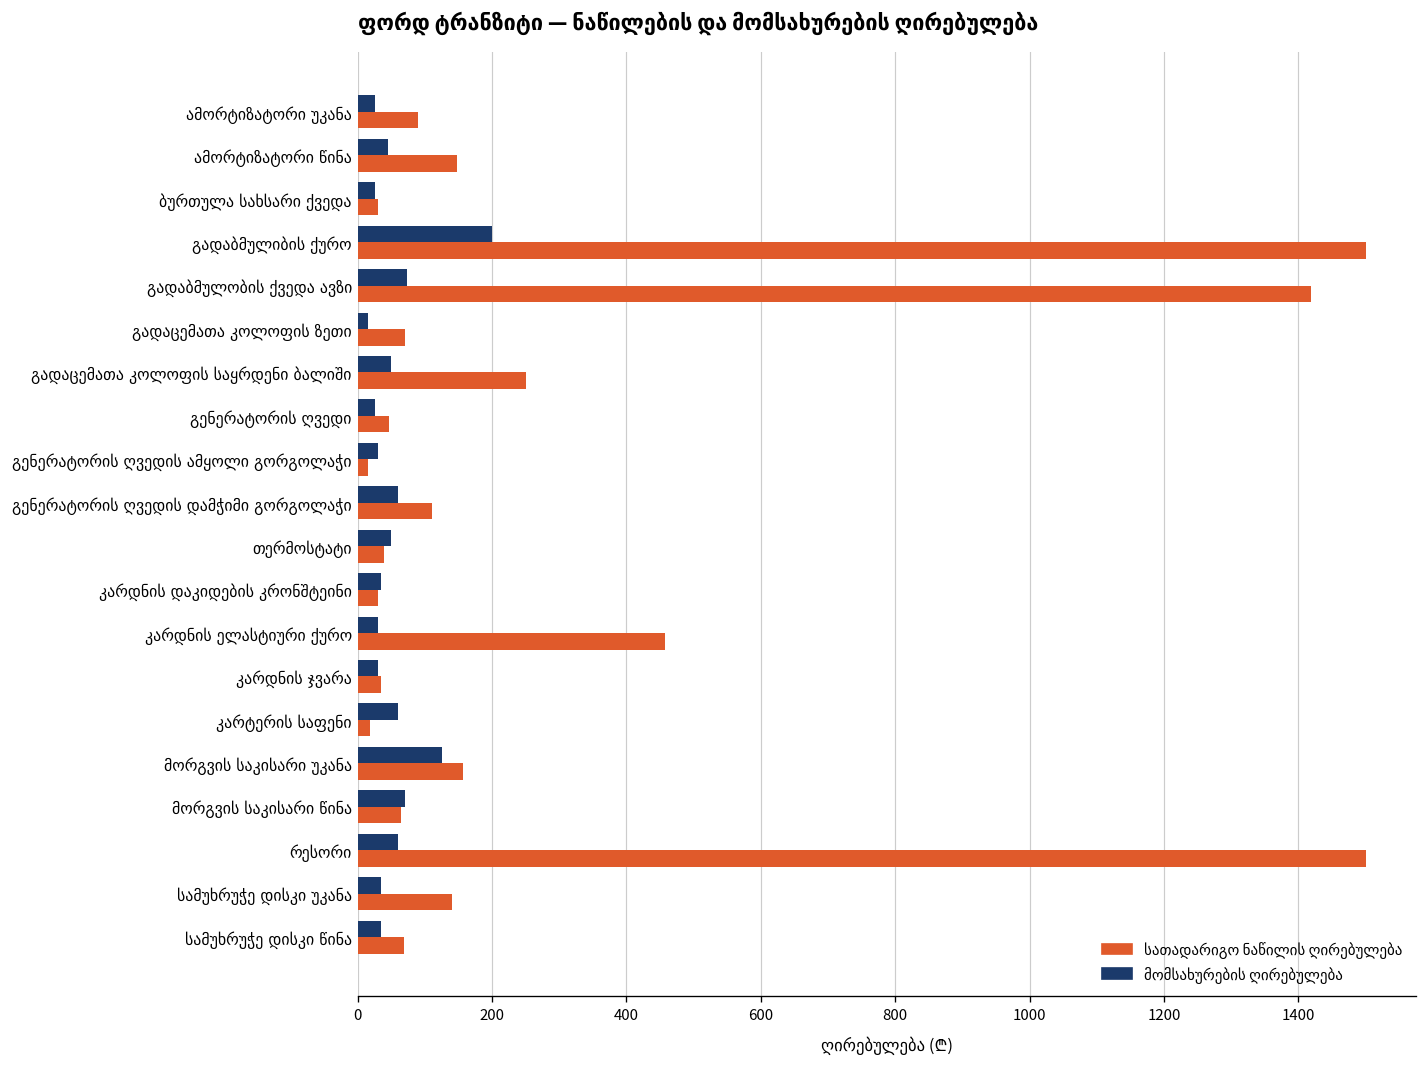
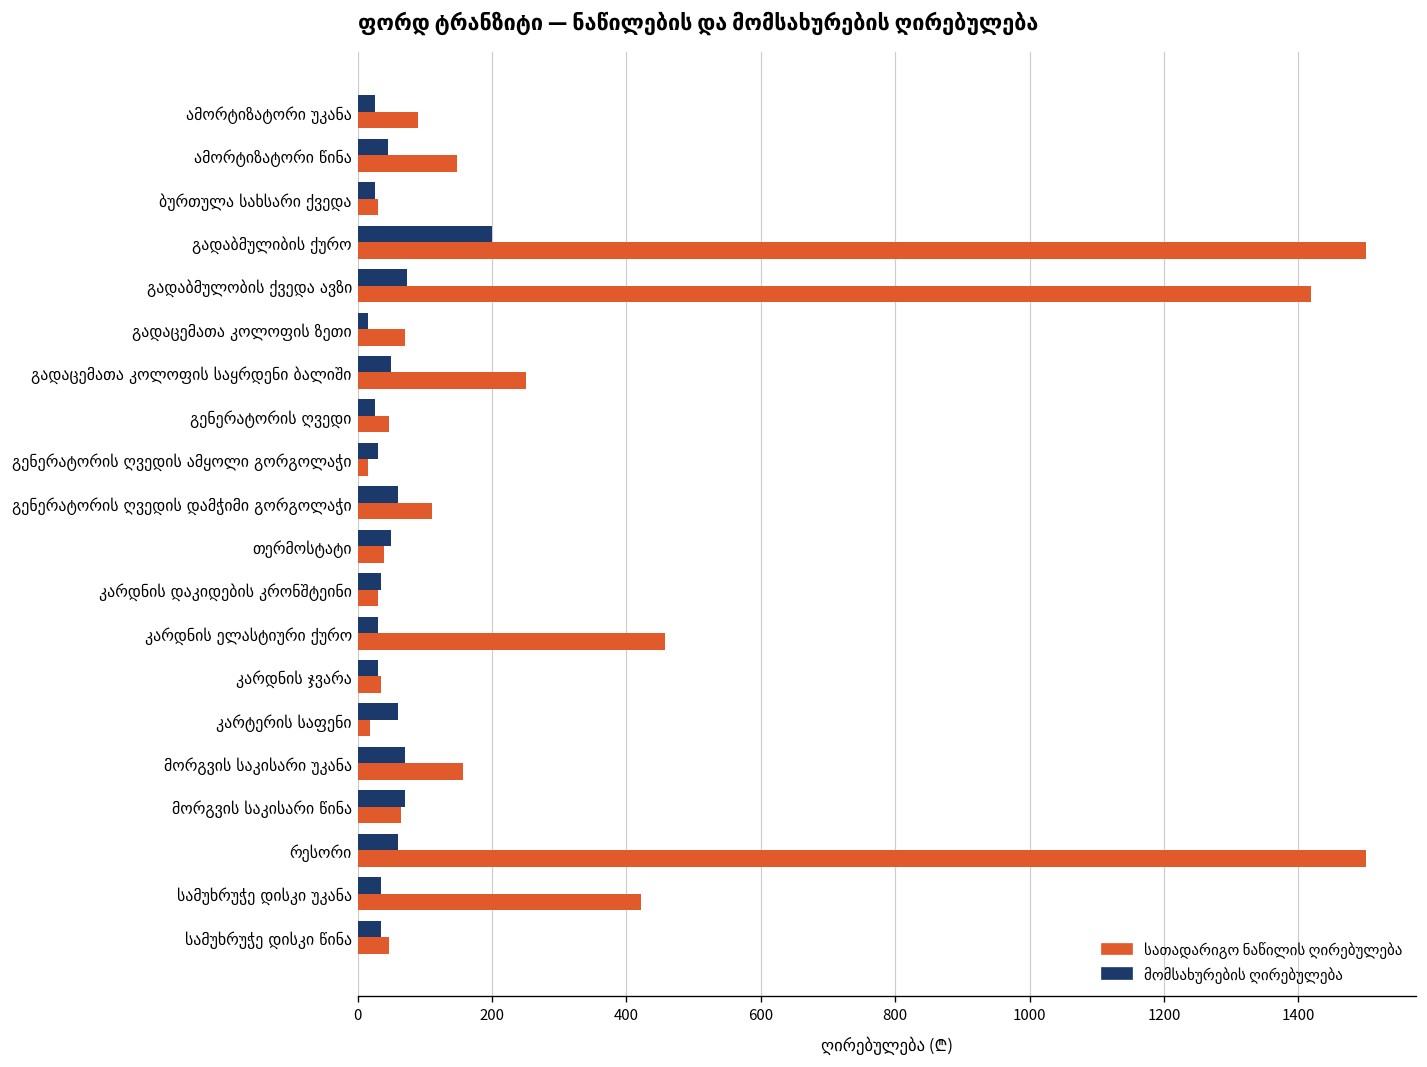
მომსახურების ღირებულება, მორგვის საკისარი უკანა: 130 -> 70
სათადარიგო ნაწილის ღირებულება, სამუხრუჭე დისკი უკანა: 140 -> 420
სათადარიგო ნაწილის ღირებულება, სამუხრუჭე დისკი წინა: 70 -> 50
